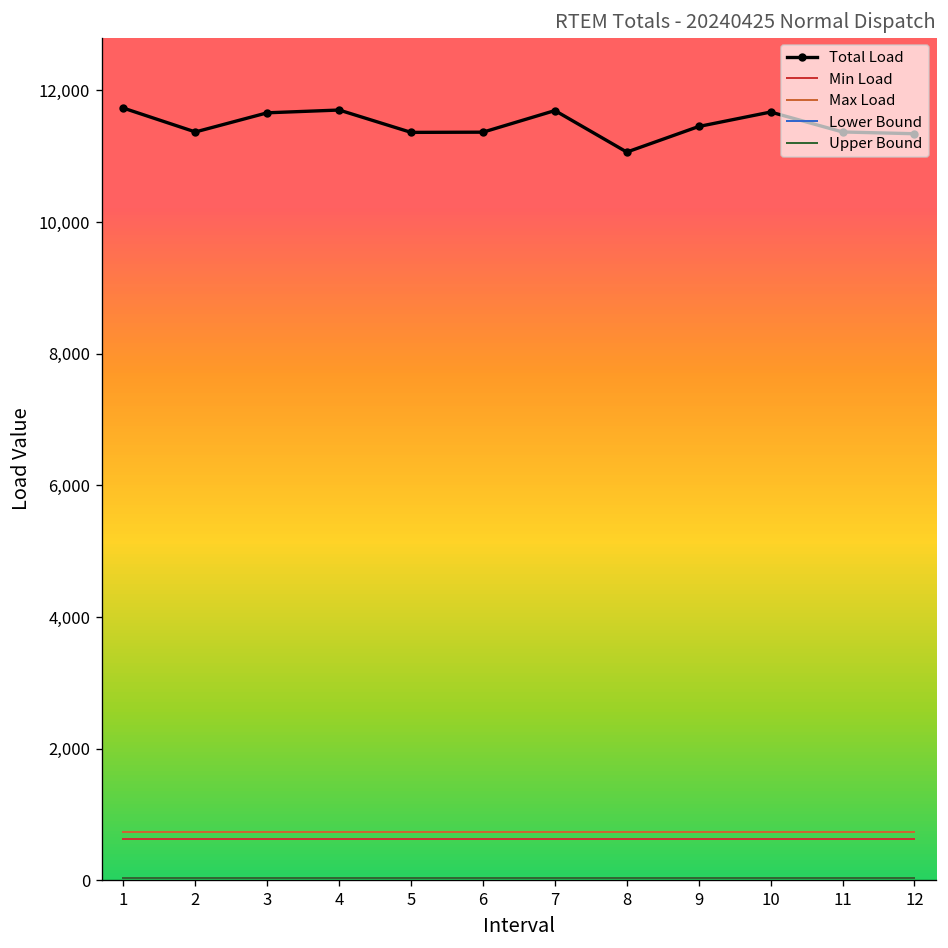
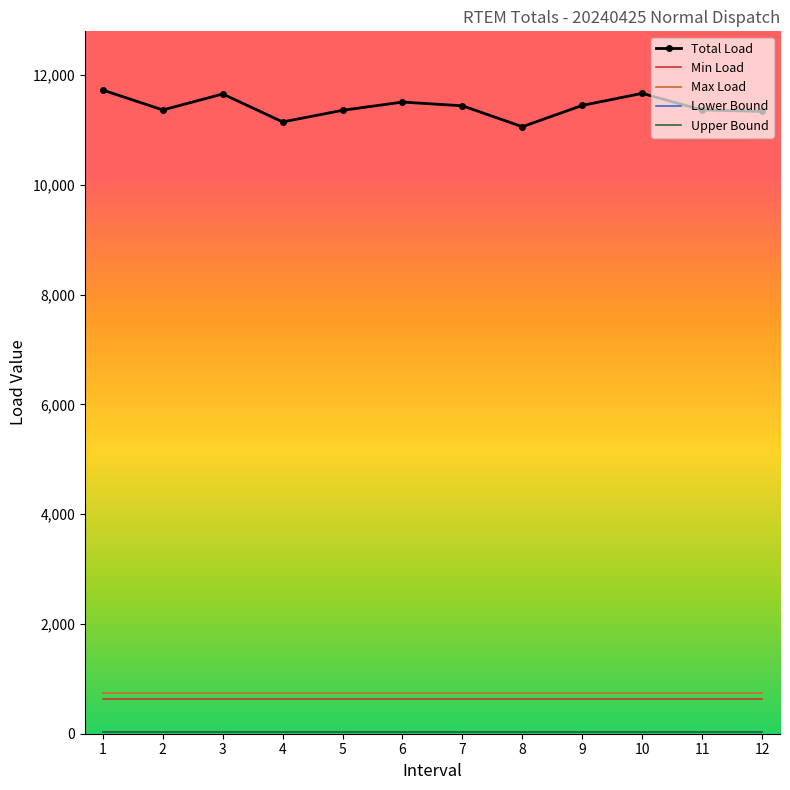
Total Load, 4: 11,700 -> 11,100
Total Load, 6: 11,400 -> 11,500
Total Load, 7: 11,700 -> 11,400
